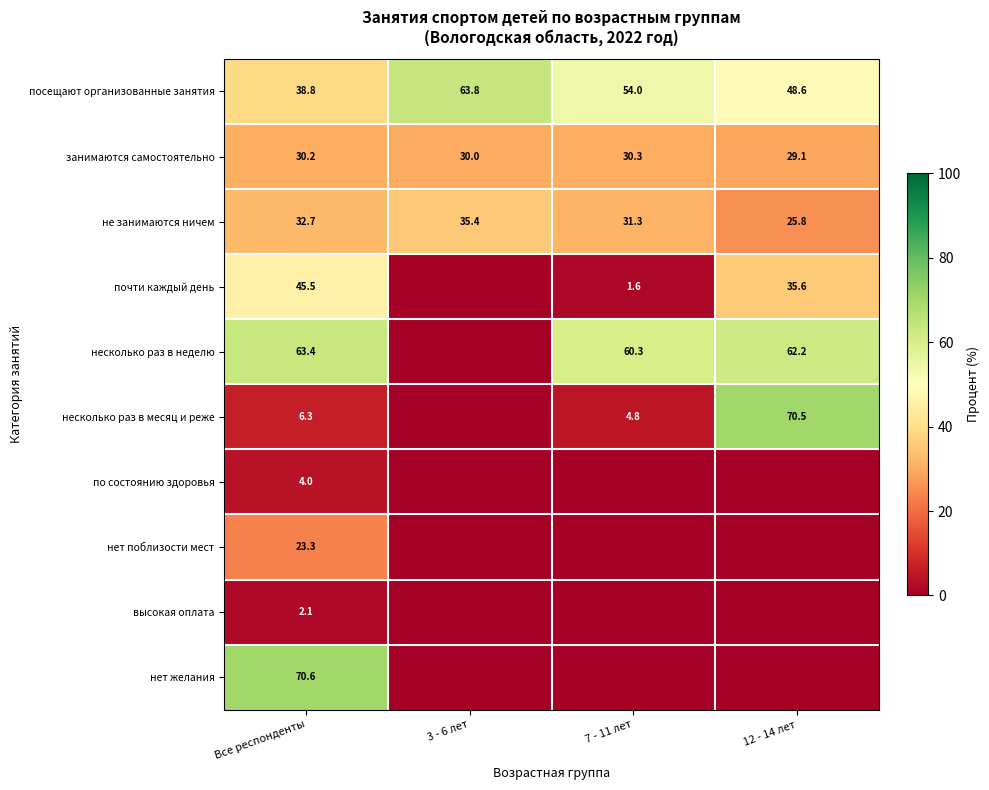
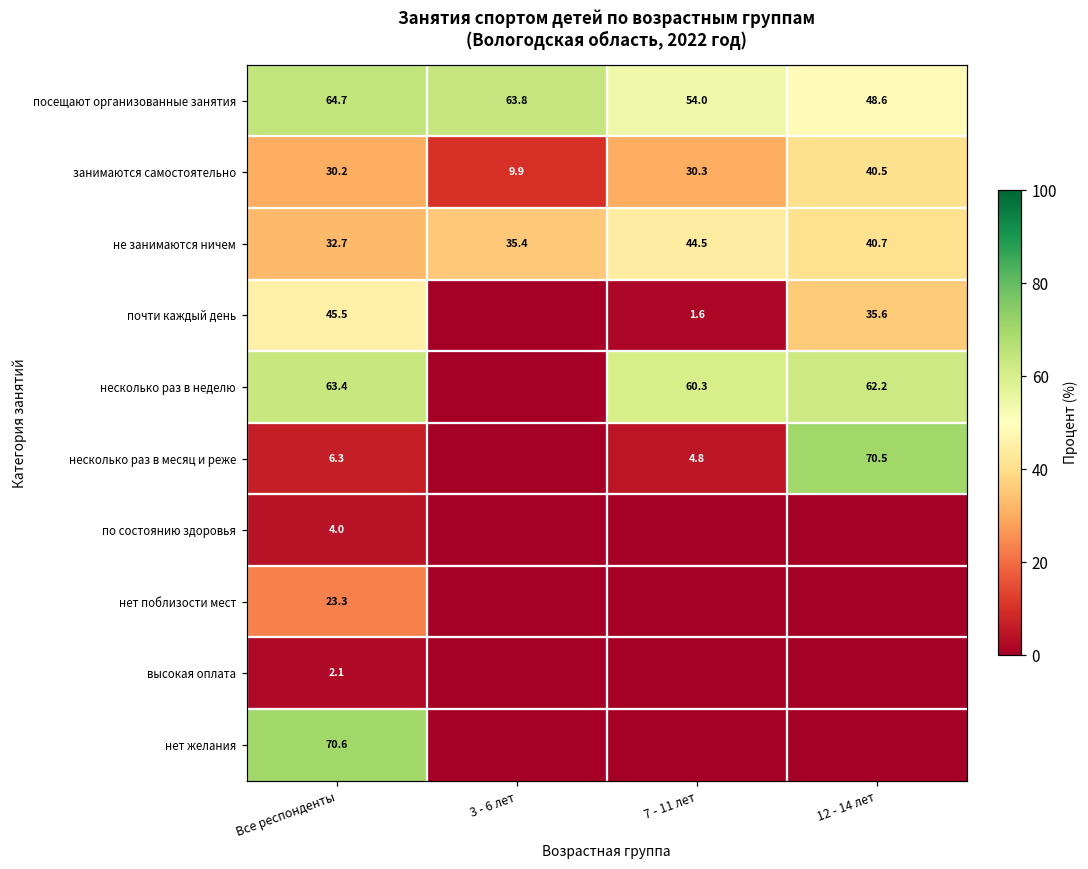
посещают организованные занятия, Все респонденты: 38.8 -> 64.7
занимаются самостоятельно, 3 - 6 лет: 30.0 -> 9.9
занимаются самостоятельно, 12 - 14 лет: 29.1 -> 40.5
не занимаются ничем, 7 - 11 лет: 31.3 -> 44.5
не занимаются ничем, 12 - 14 лет: 25.8 -> 40.7
